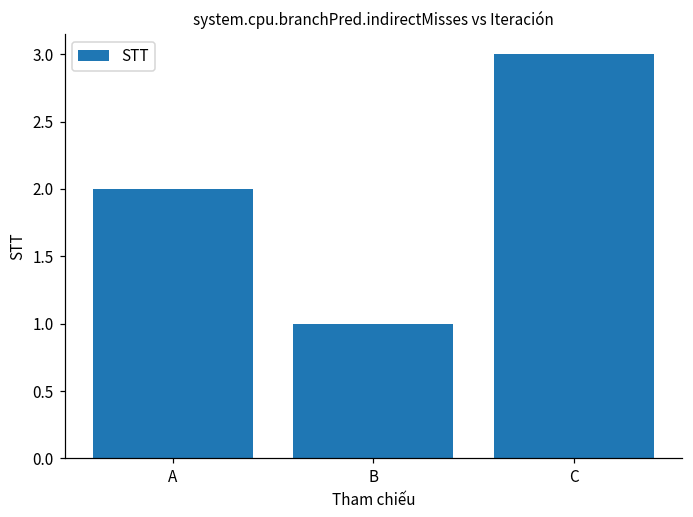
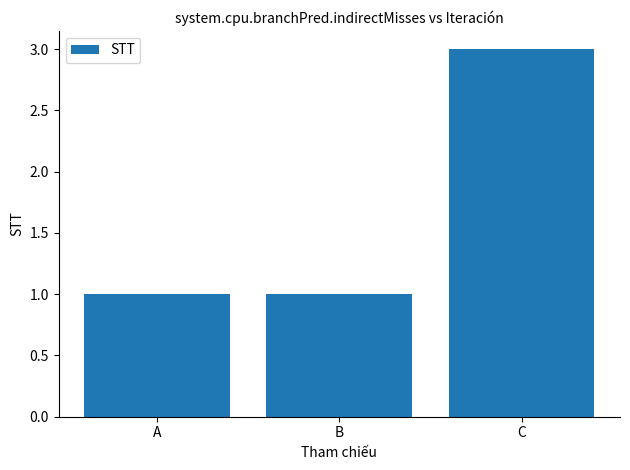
A: 2 -> 1
